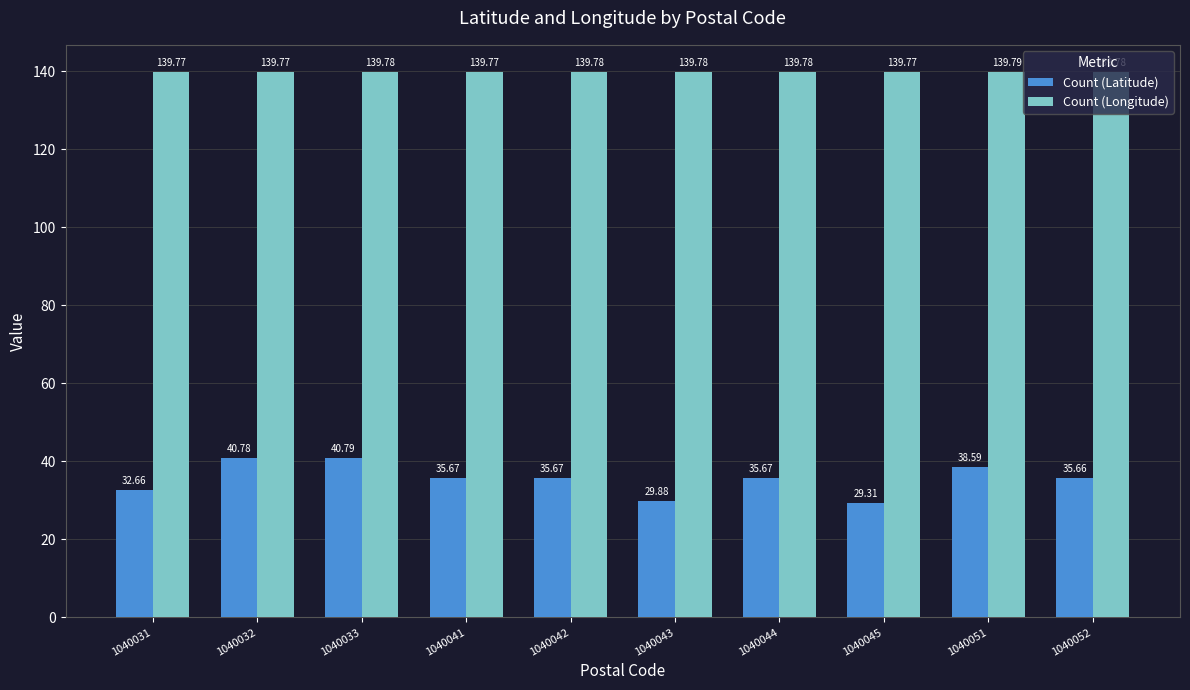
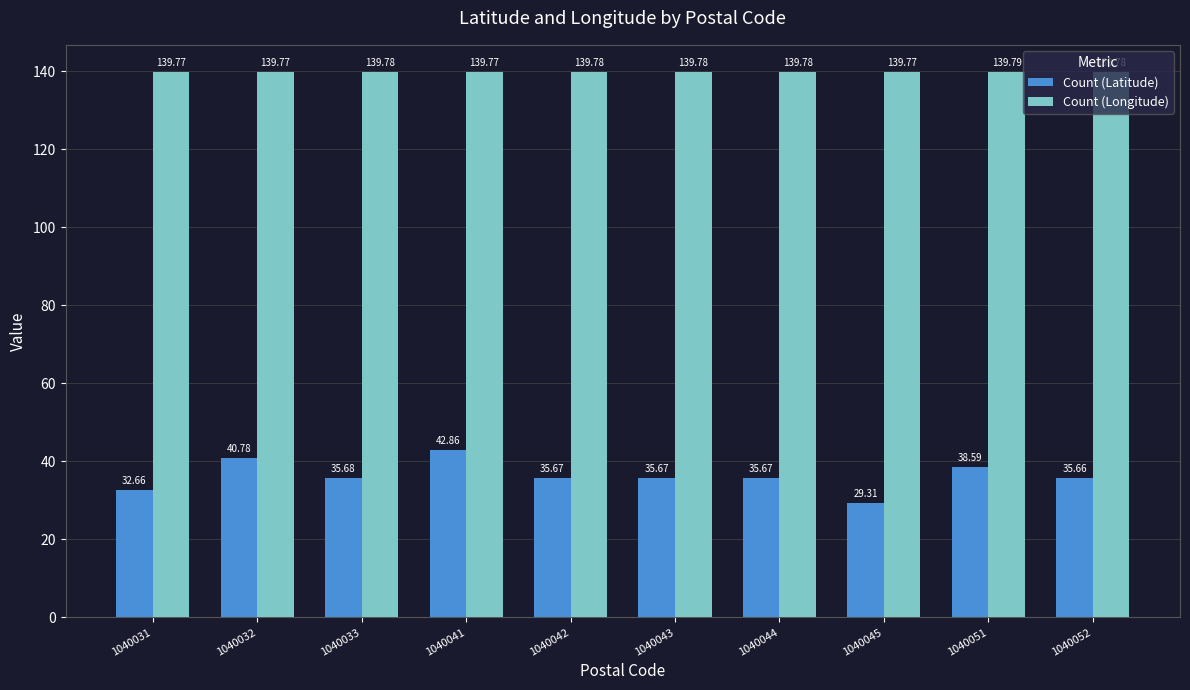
Count (Latitude), 1040033: 40.79 -> 35.68
Count (Latitude), 1040041: 35.67 -> 42.86
Count (Latitude), 1040043: 29.88 -> 35.67
